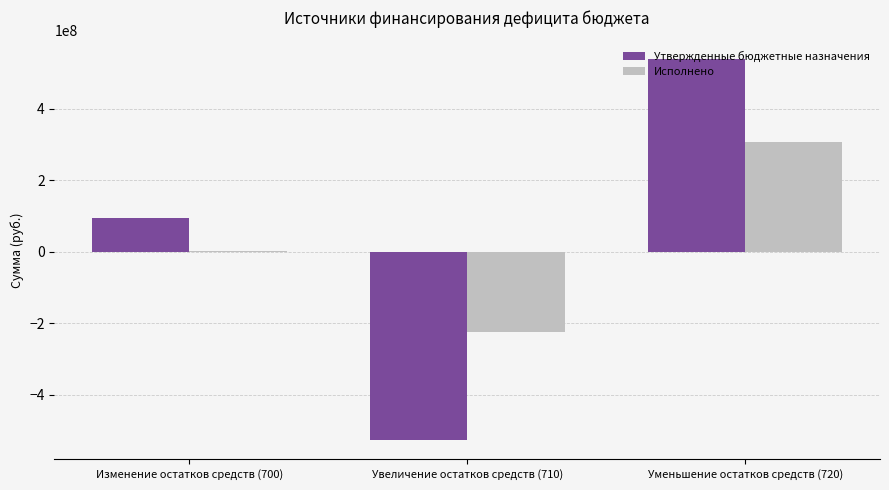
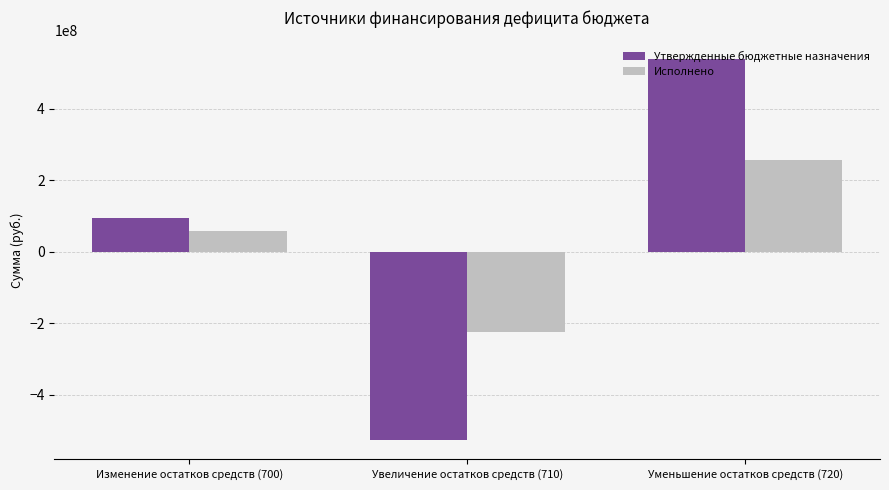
Исполнено, Изменение остатков средств (700): 0 -> 60000000
Исполнено, Уменьшение остатков средств (720): 310000000 -> 260000000
